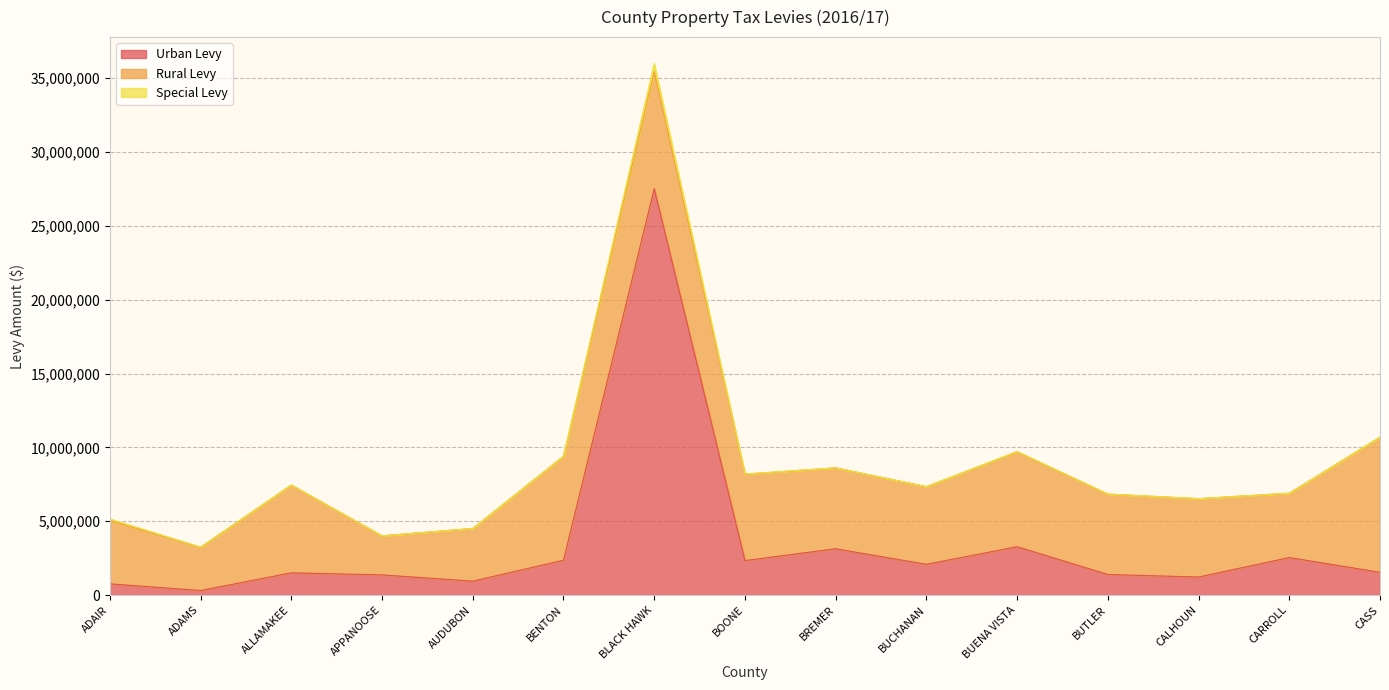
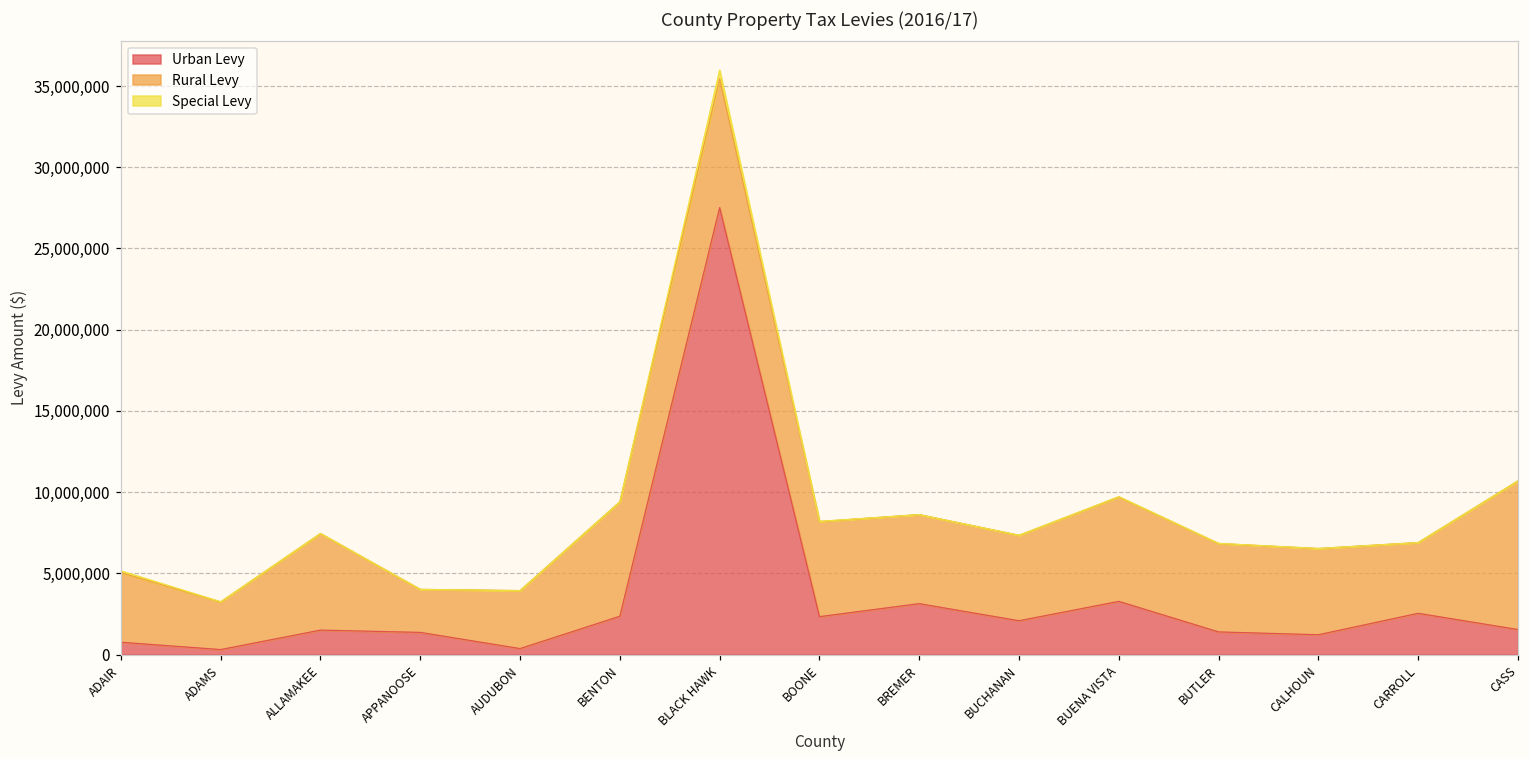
Urban Levy, AUDUBON: 900,000 -> 400,000
